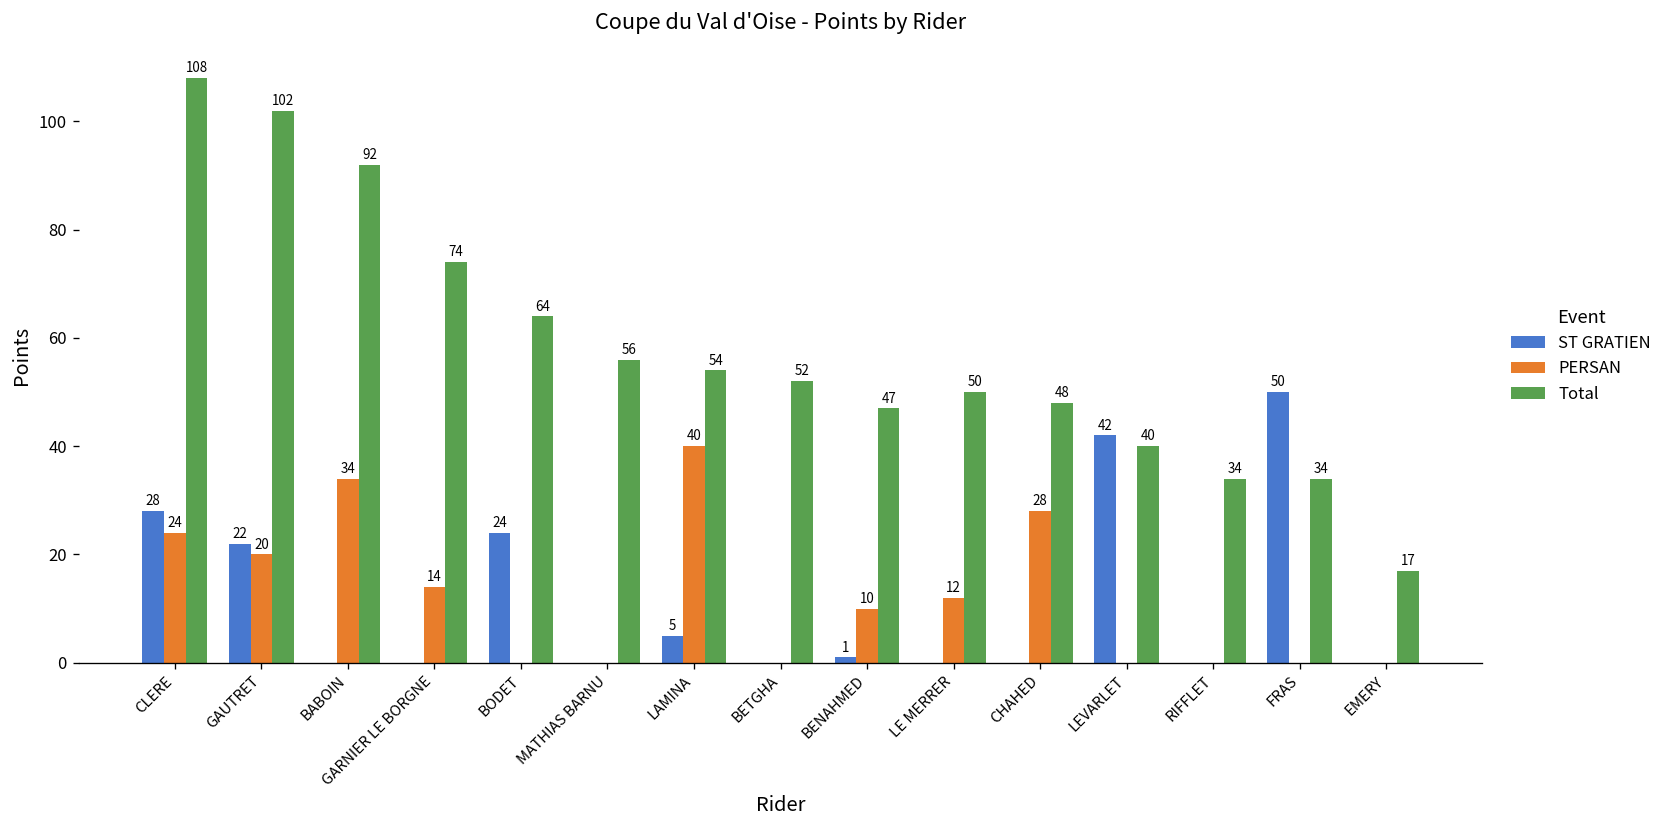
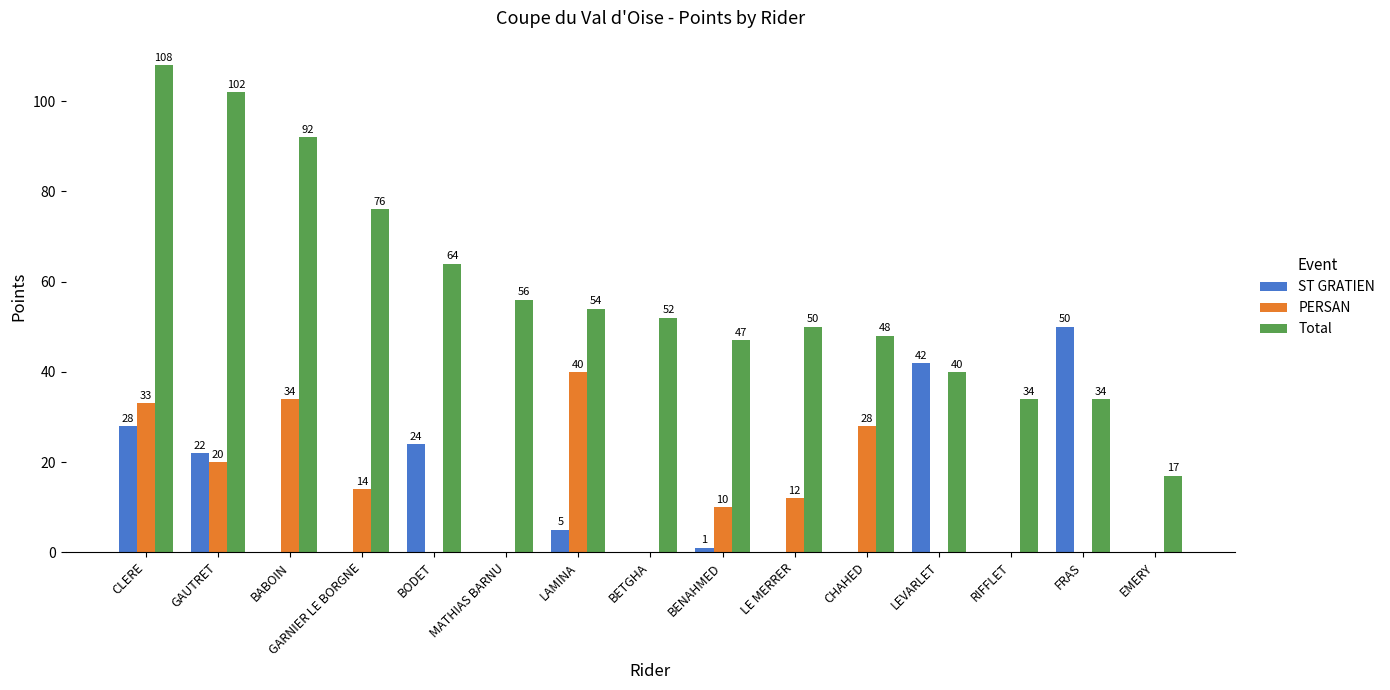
PERSAN, CLERE: 24 -> 33
Total, GARNIER LE BORGNE: 74 -> 76
